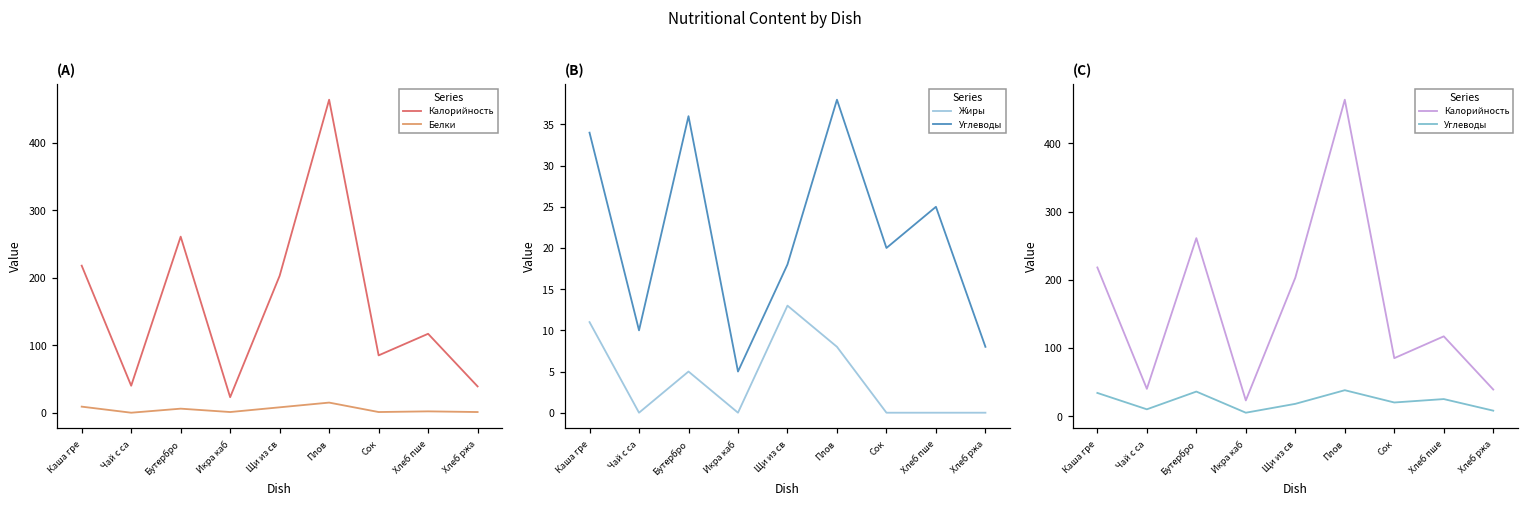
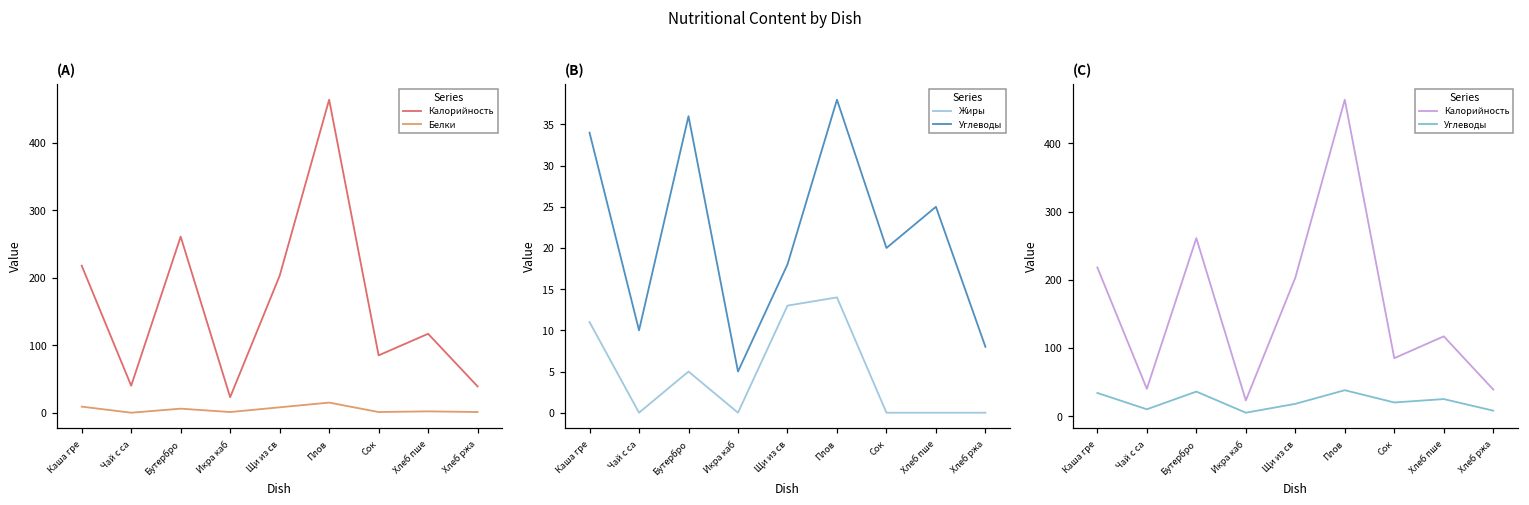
(B), Жиры, Плов: 8 -> 14
